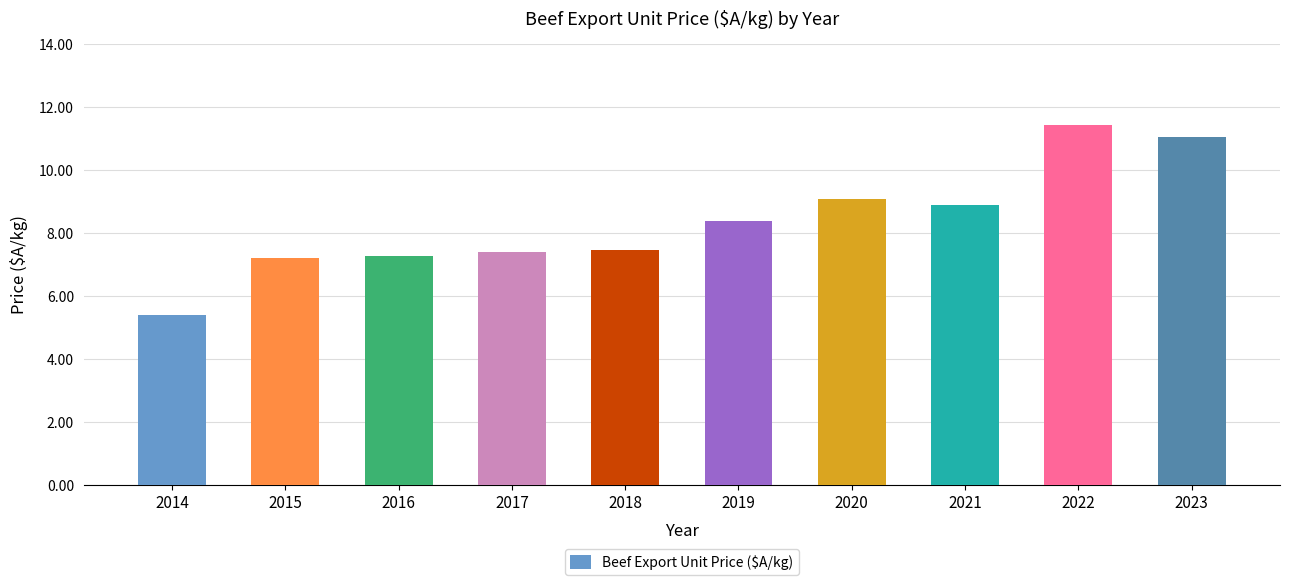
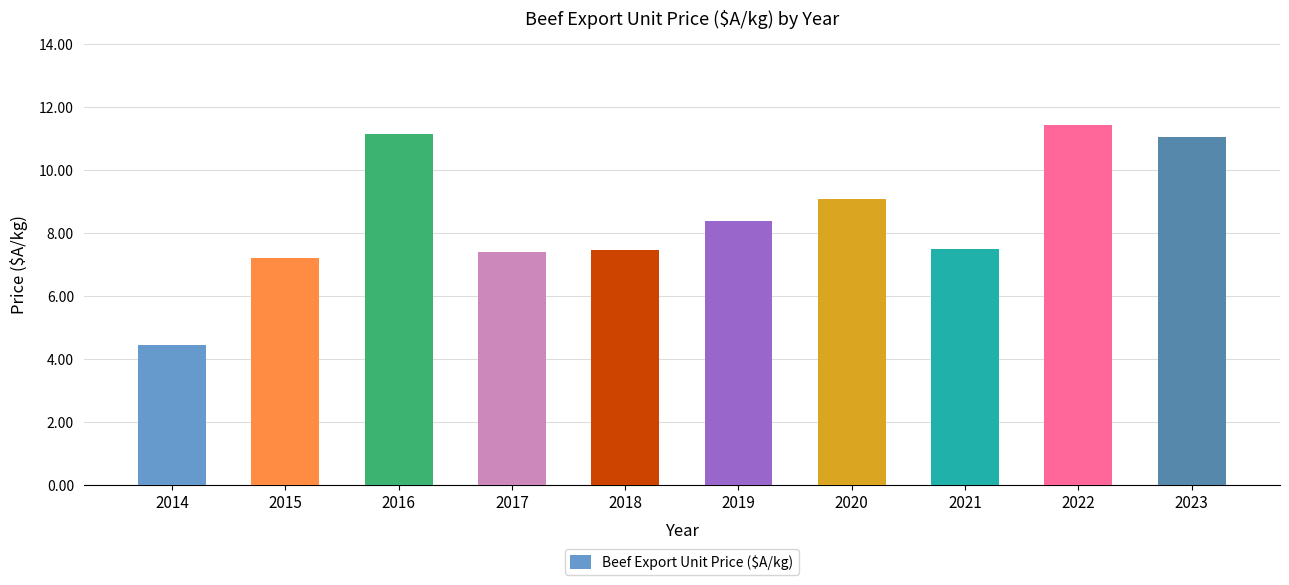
2014: 5.4 -> 4.4
2016: 7.3 -> 11.1
2021: 8.9 -> 7.5
